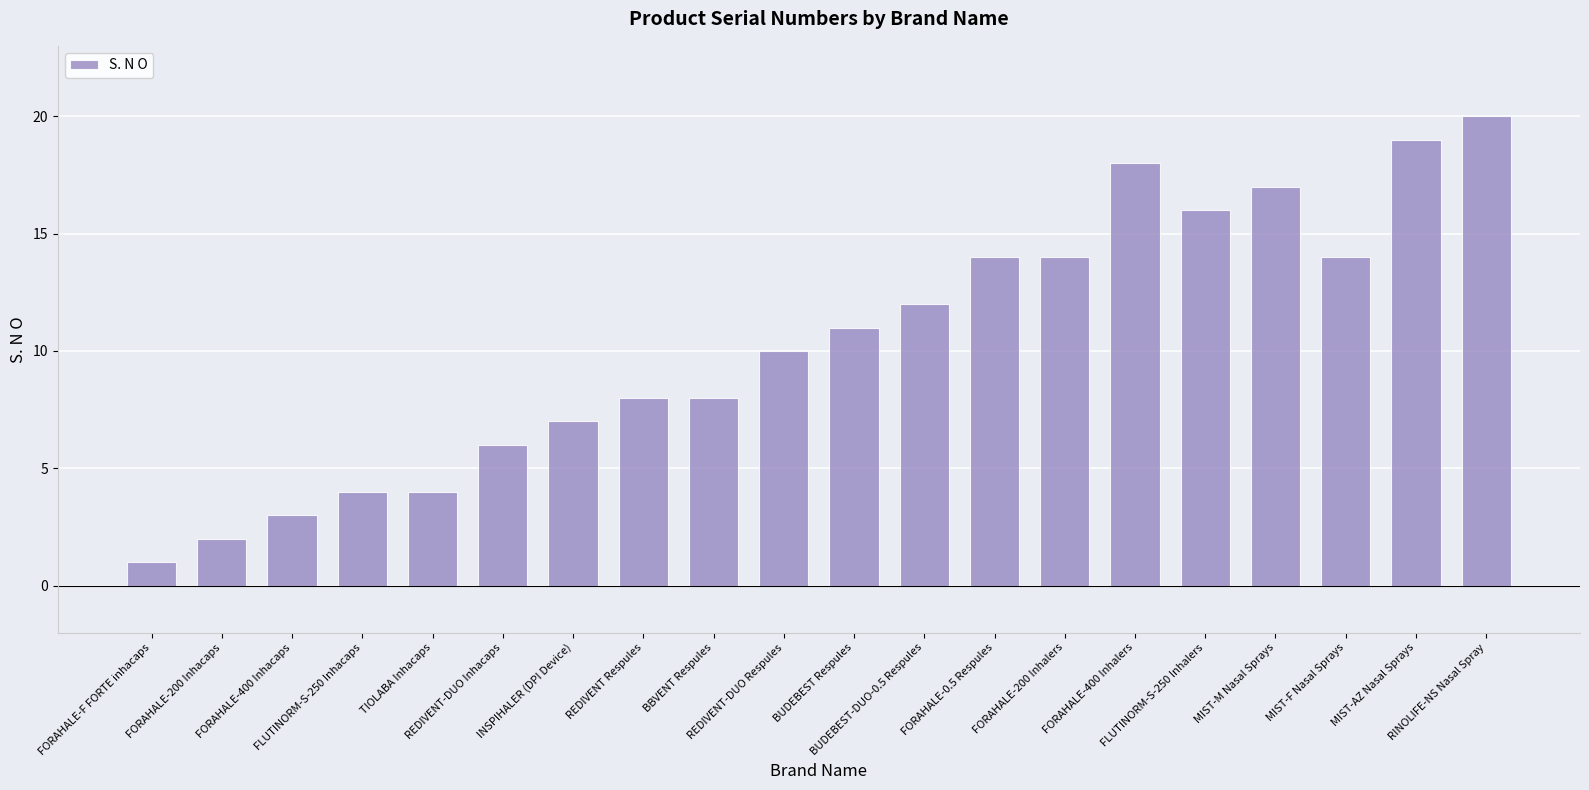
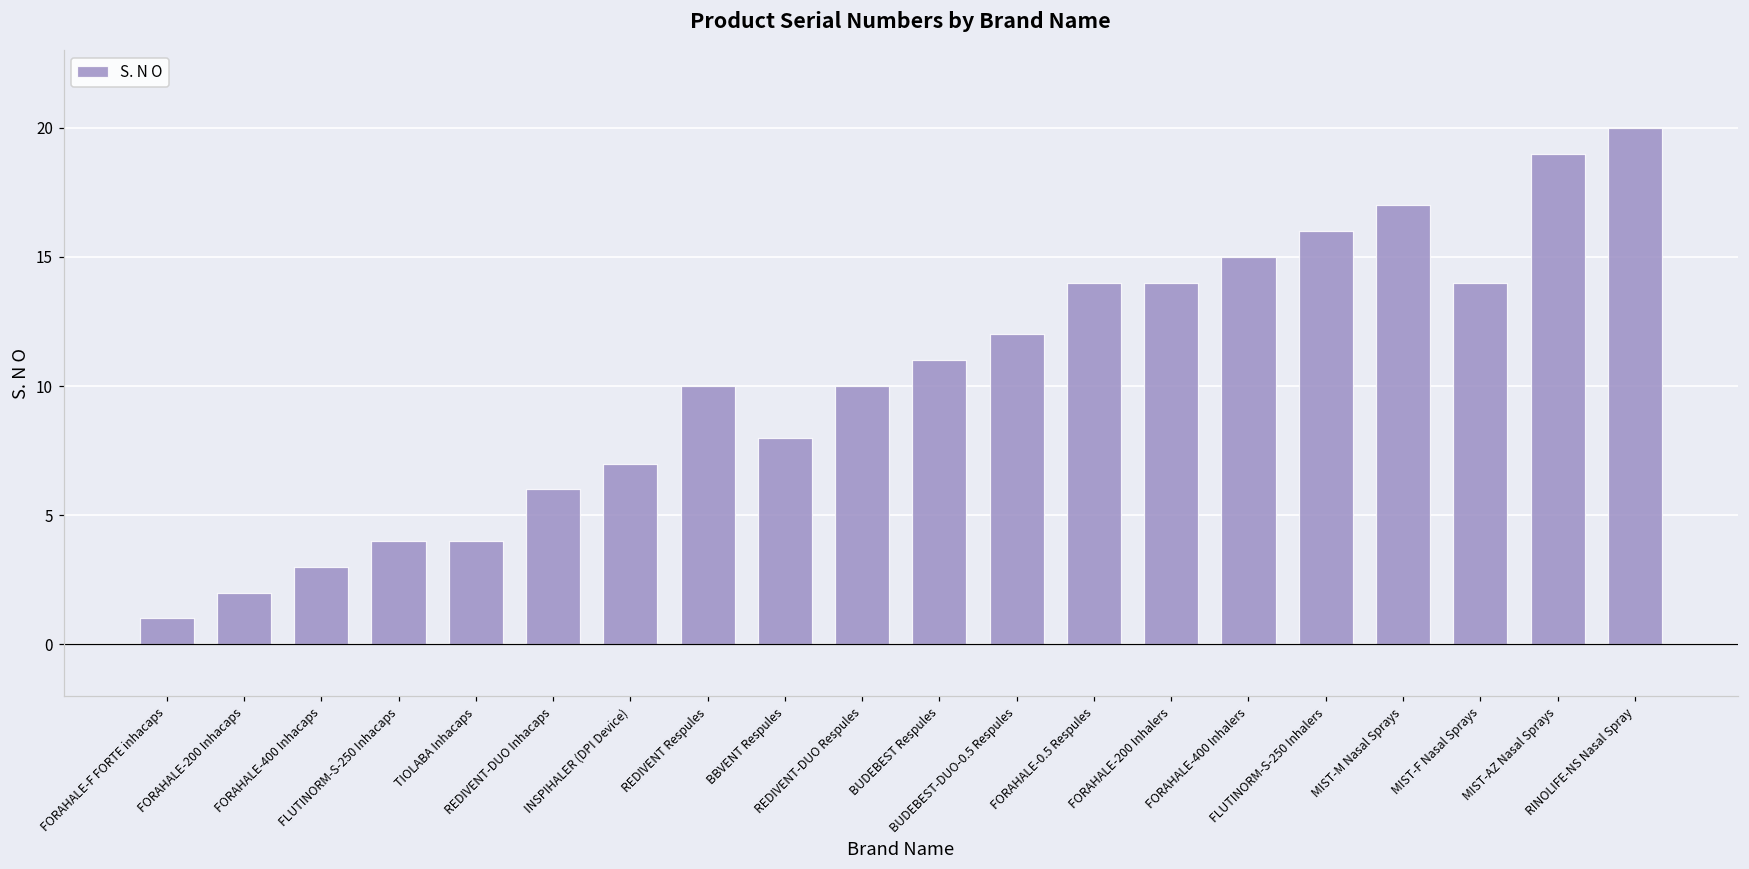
REDIVENT Respules: 8 -> 10
FORAHALE-400 Inhalers: 18 -> 15
